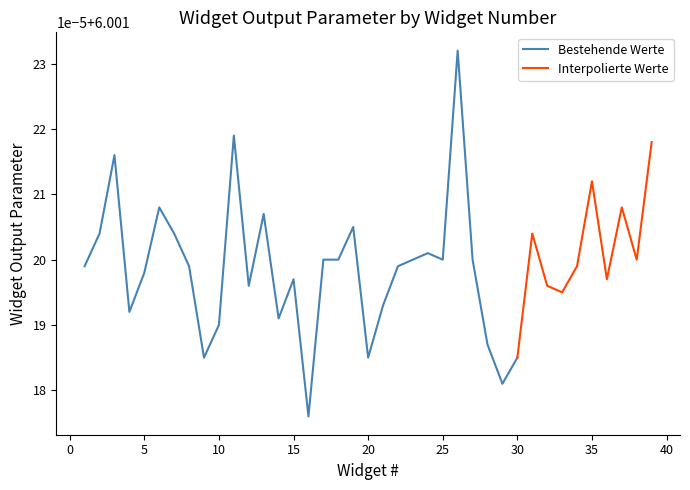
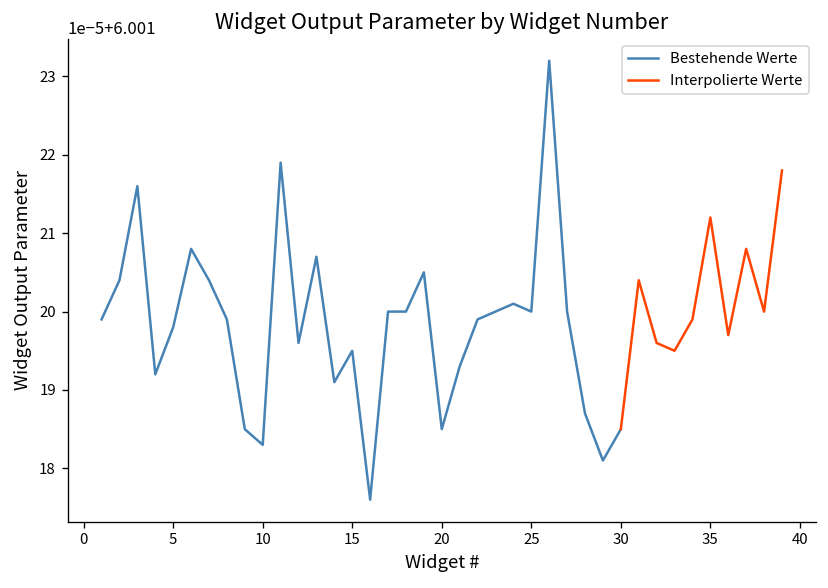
Bestehende Werte, 10: 6.001190 -> 6.001183
Bestehende Werte, 15: 6.001197 -> 6.001195
